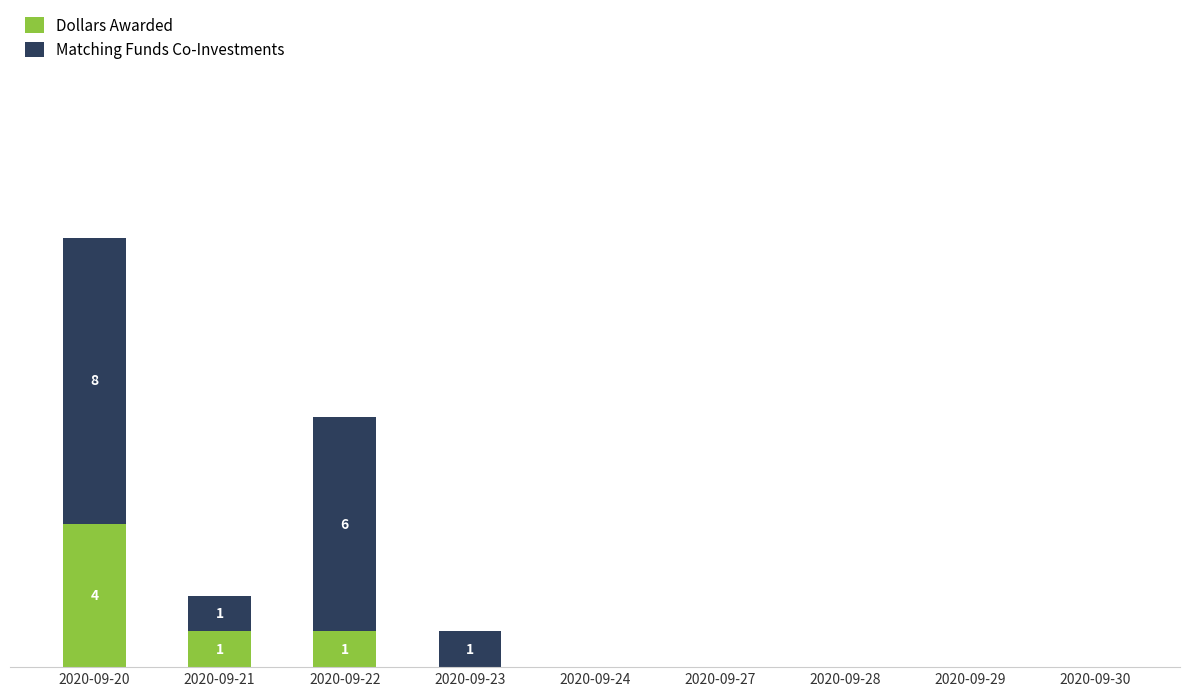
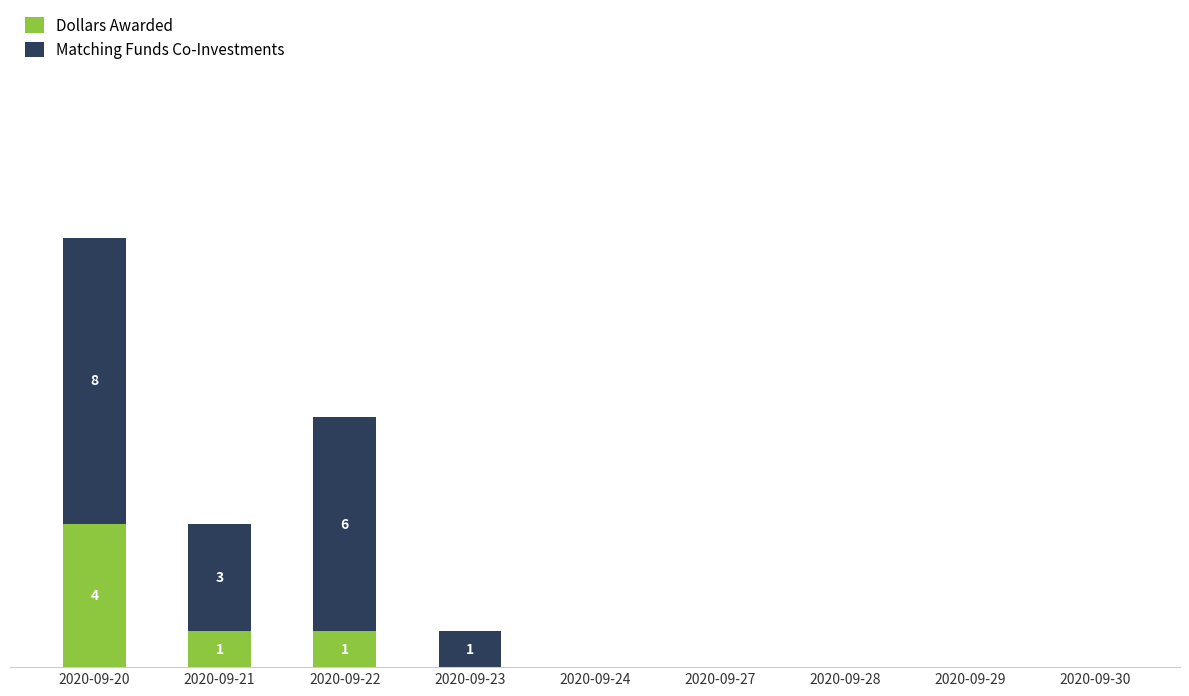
Matching Funds Co-Investments, 2020-09-21: 1 -> 3
